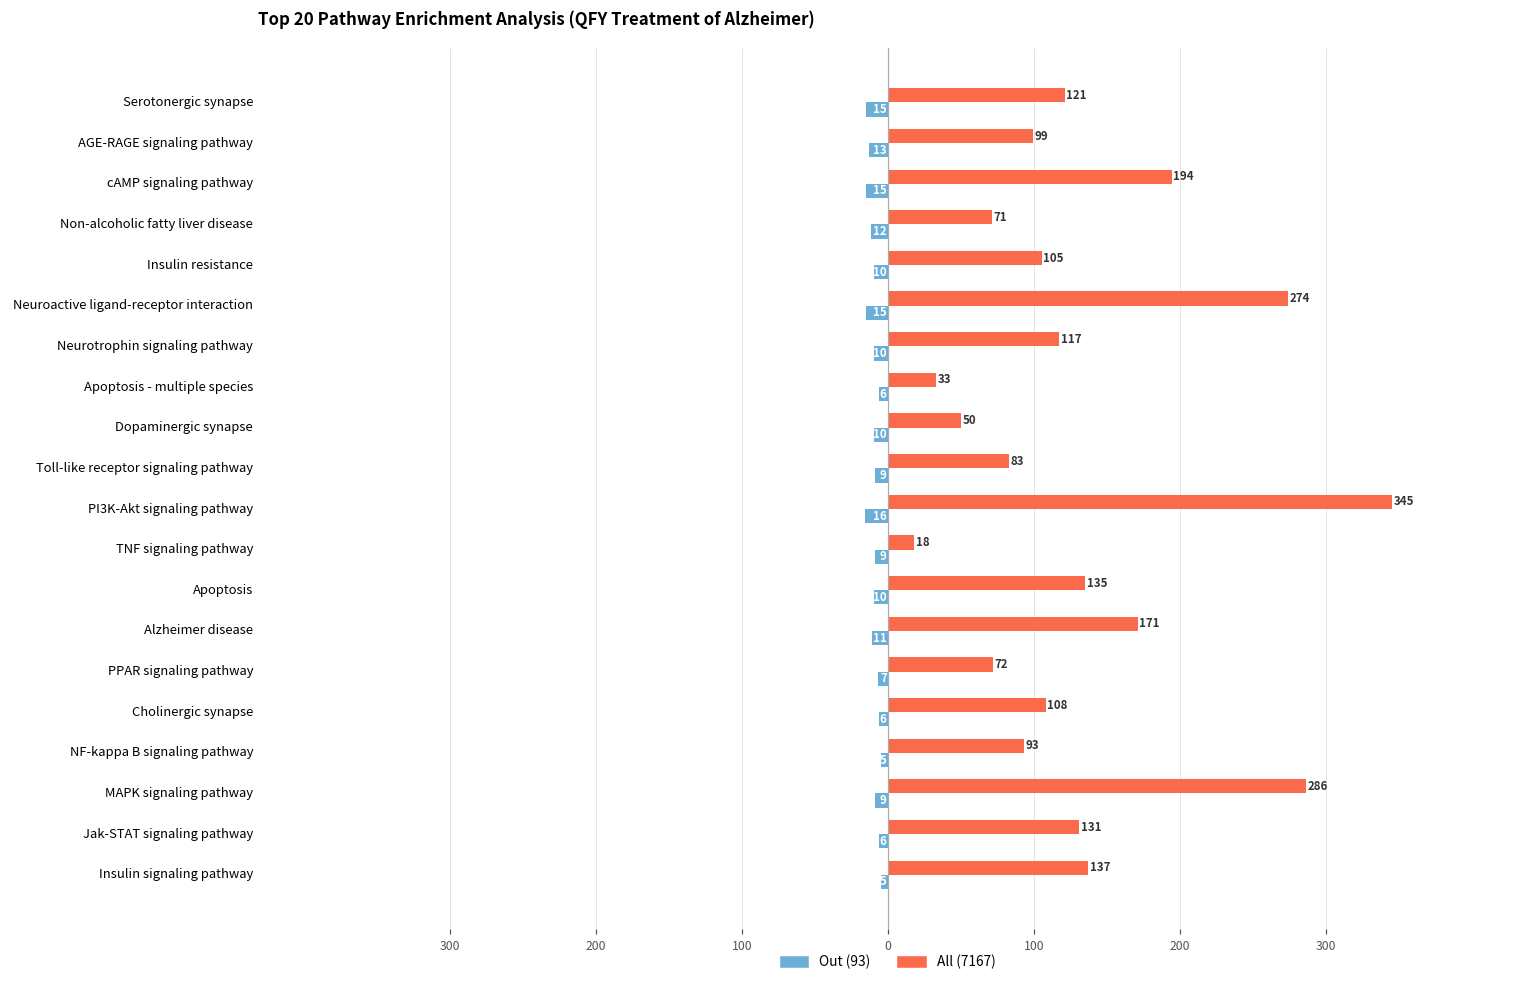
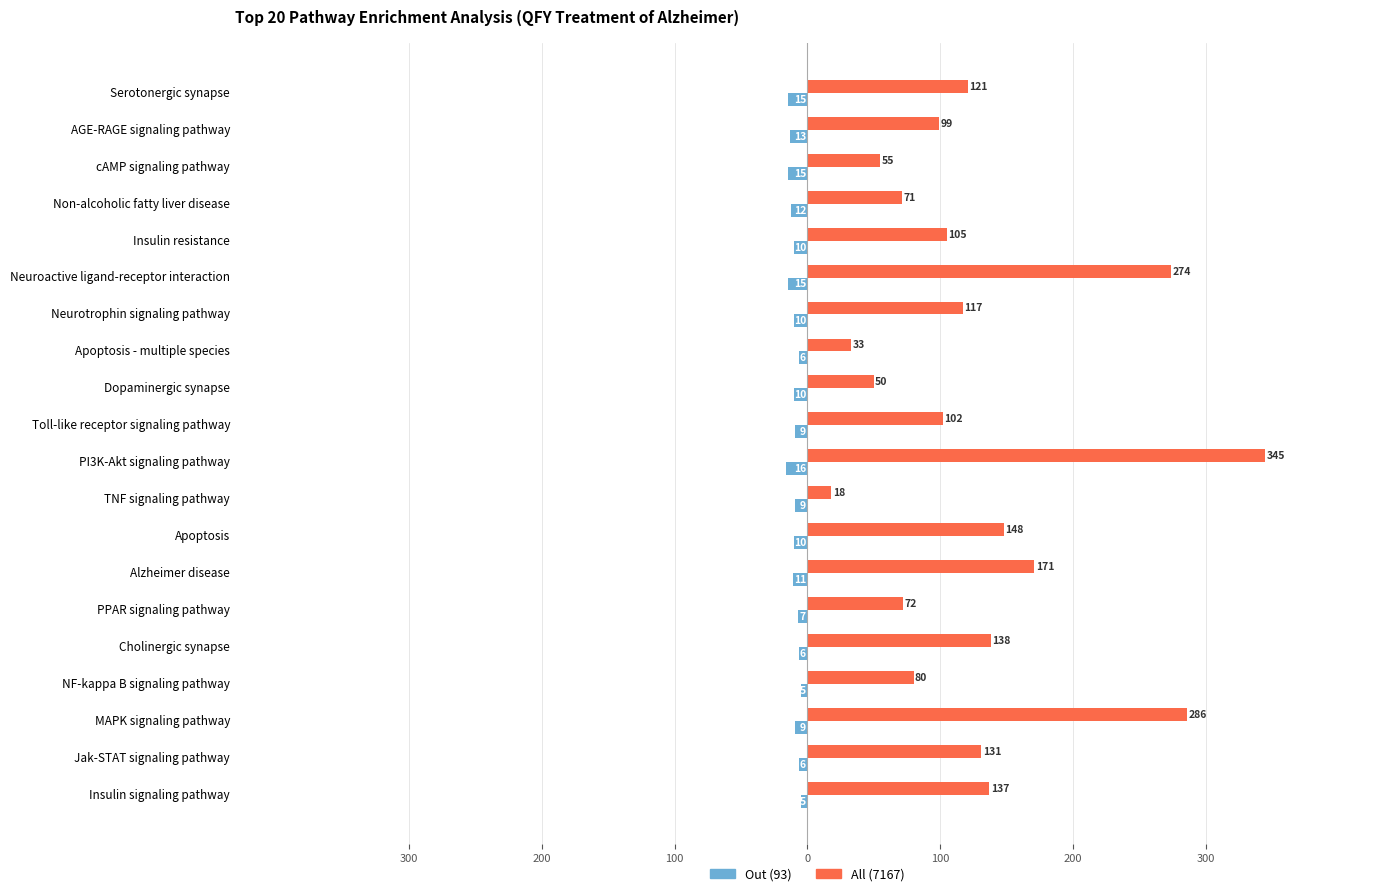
All (7167), cAMP signaling pathway: 194 -> 55
All (7167), Toll-like receptor signaling pathway: 83 -> 102
All (7167), Apoptosis: 135 -> 148
All (7167), Cholinergic synapse: 108 -> 138
All (7167), NF-kappa B signaling pathway: 93 -> 80
